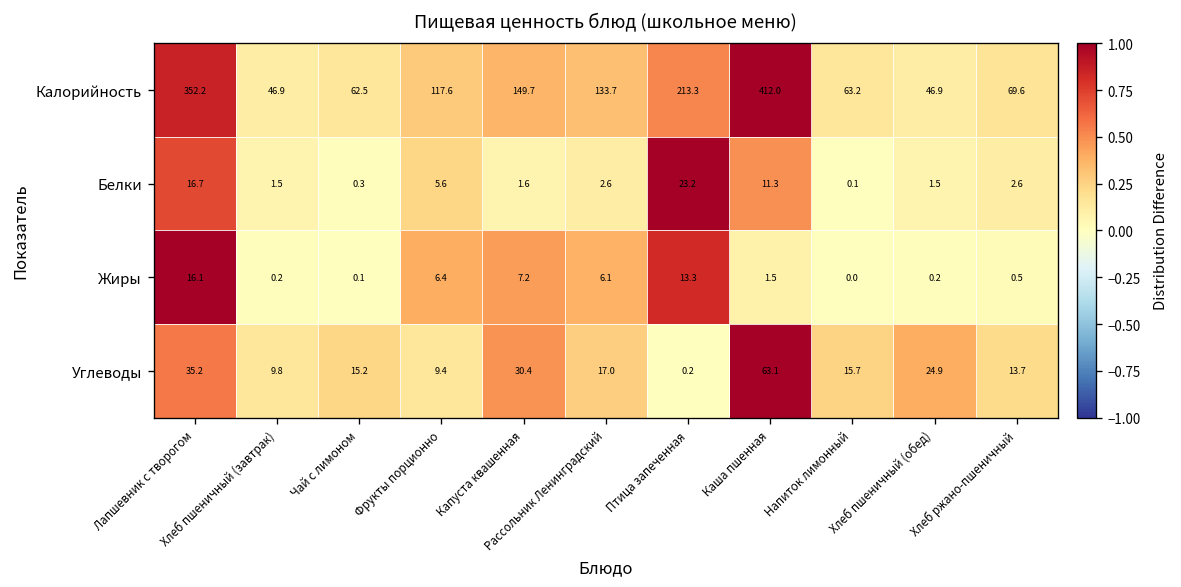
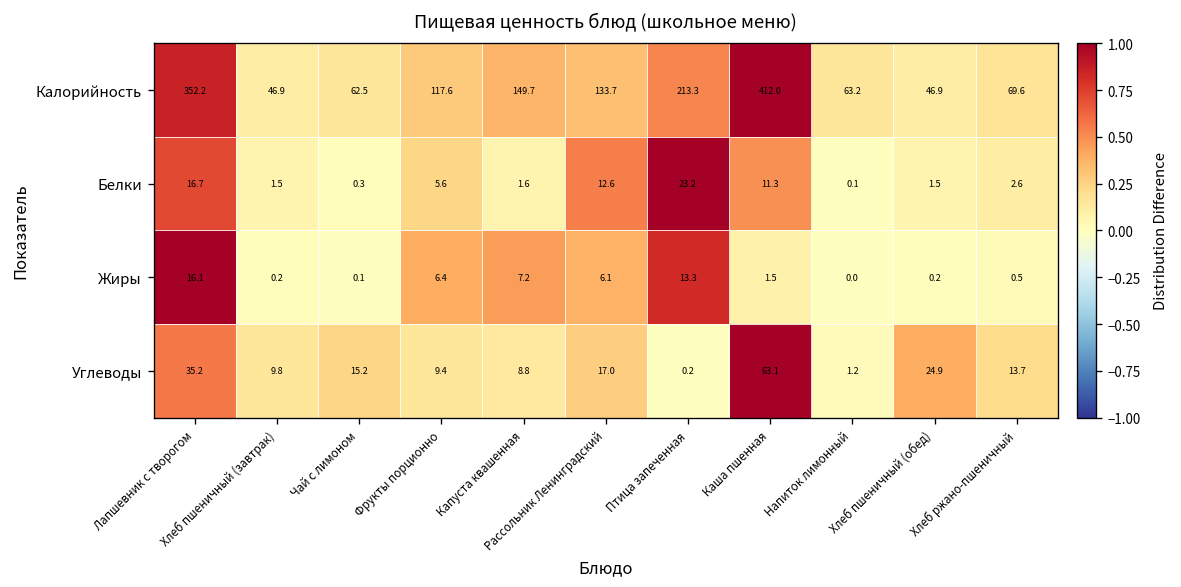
Белки, Рассольник Ленинградский: 2.6 -> 12.6
Углеводы, Капуста квашенная: 30.4 -> 8.8
Углеводы, Напиток лимонный: 15.7 -> 1.2
